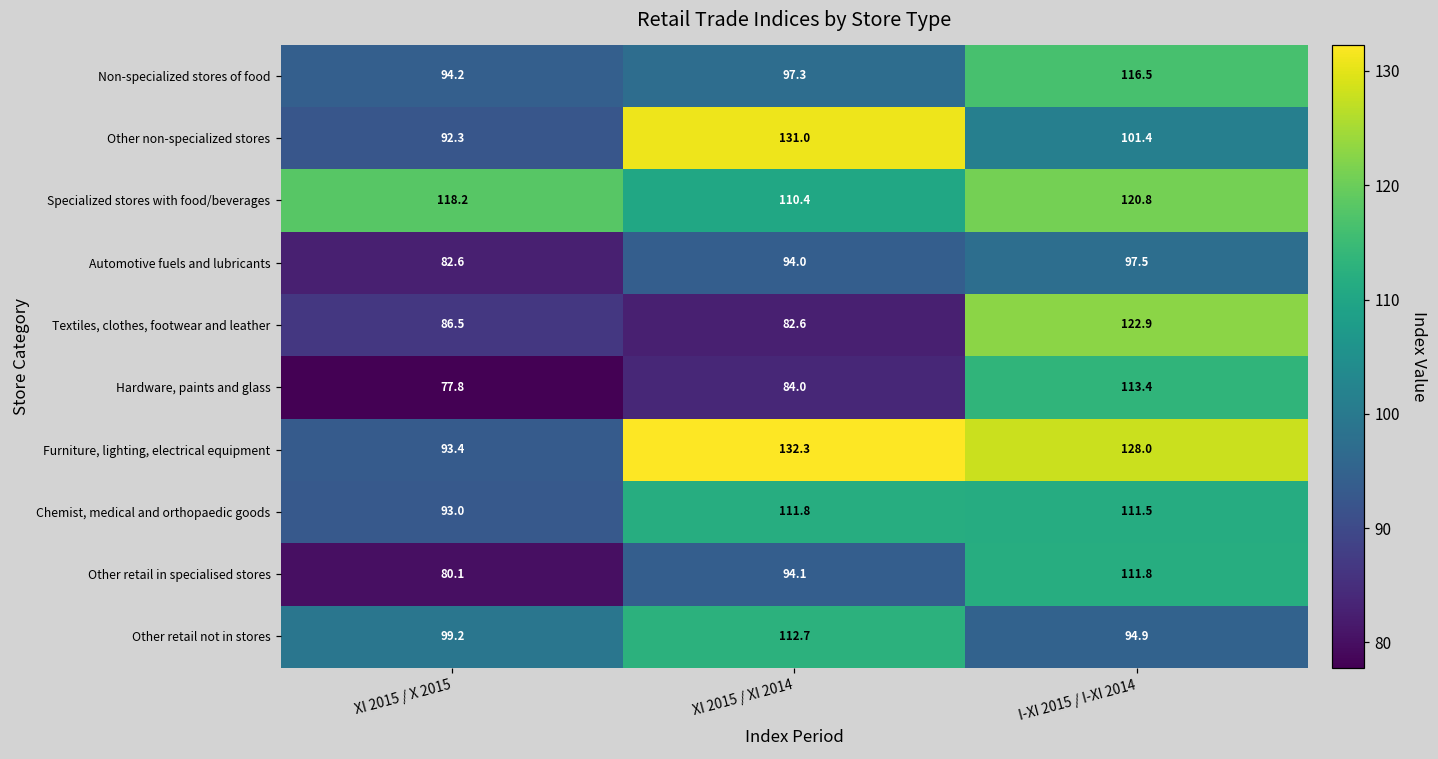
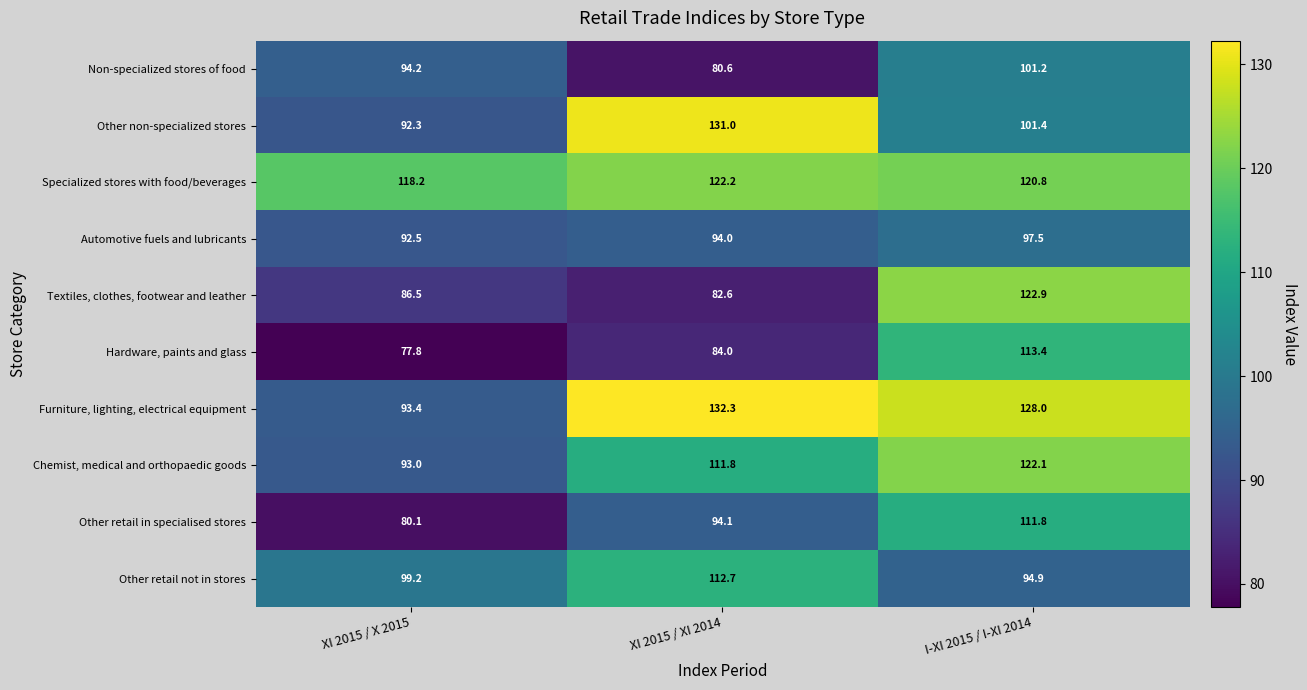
Non-specialized stores of food, XI 2015 / XI 2014: 97.3 -> 80.6
Non-specialized stores of food, I-XI 2015 / I-XI 2014: 116.5 -> 101.2
Specialized stores with food/beverages, XI 2015 / XI 2014: 110.4 -> 122.2
Automotive fuels and lubricants, XI 2015 / X 2015: 82.6 -> 92.5
Chemist, medical and orthopaedic goods, I-XI 2015 / I-XI 2014: 111.5 -> 122.1
